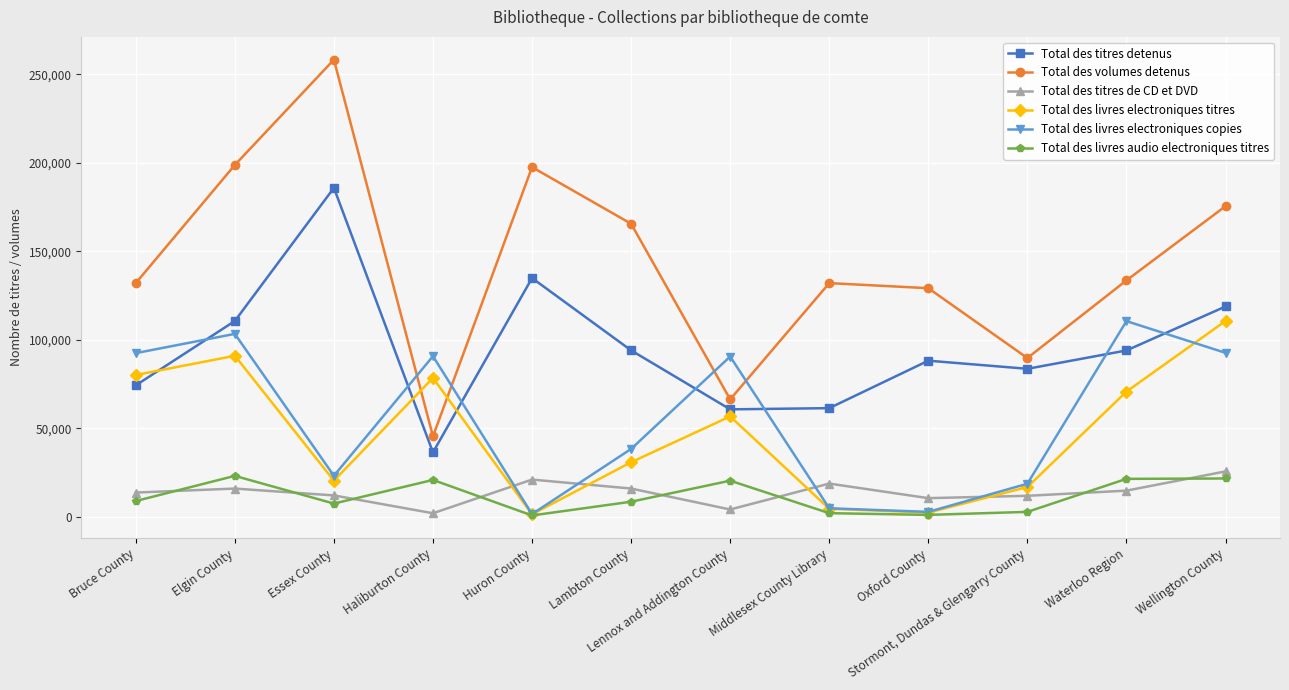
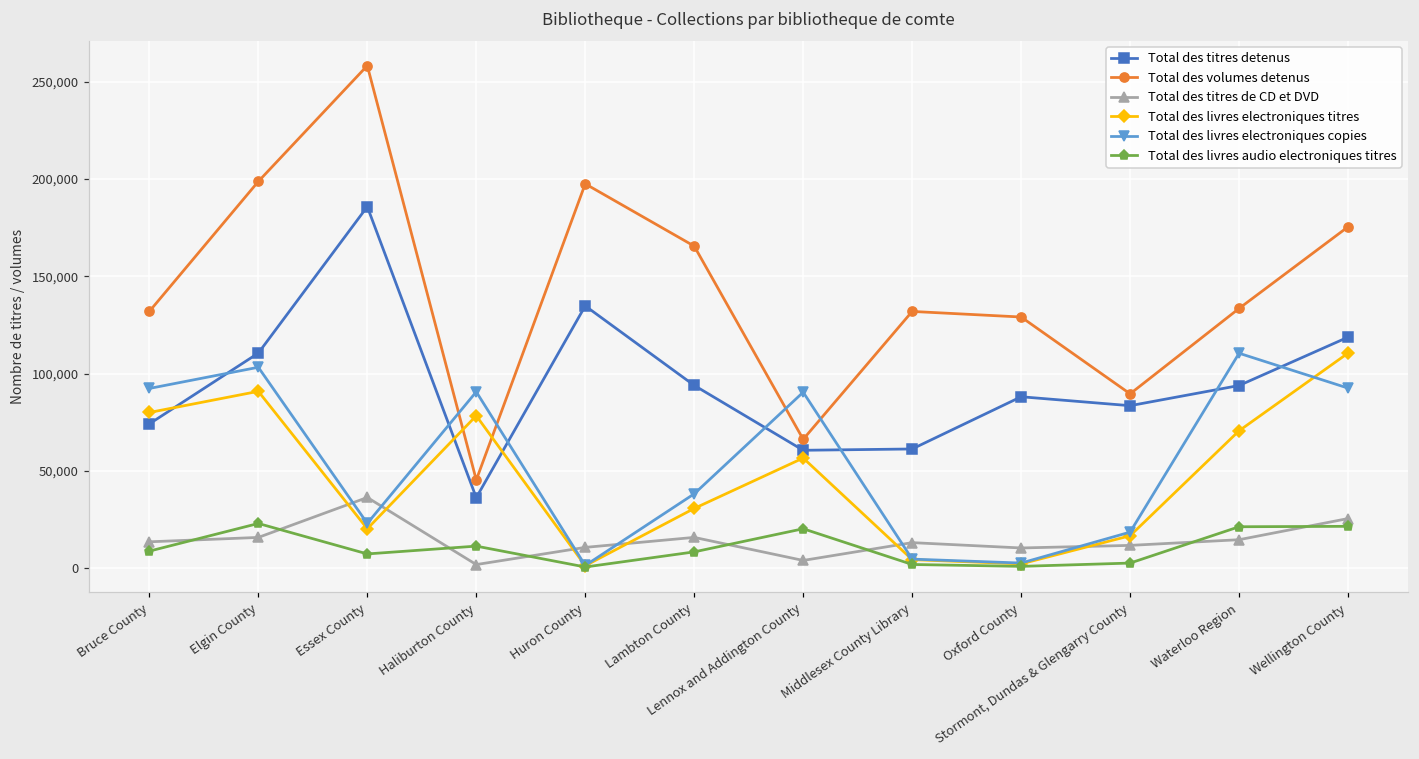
Total des titres de CD et DVD, Essex County: 12,000 -> 36,000
Total des livres audio electroniques titres, Haliburton County: 21,000 -> 11,000
Total des titres de CD et DVD, Huron County: 21,000 -> 11,000
Total des titres de CD et DVD, Middlesex County Library: 19,000 -> 13,000
